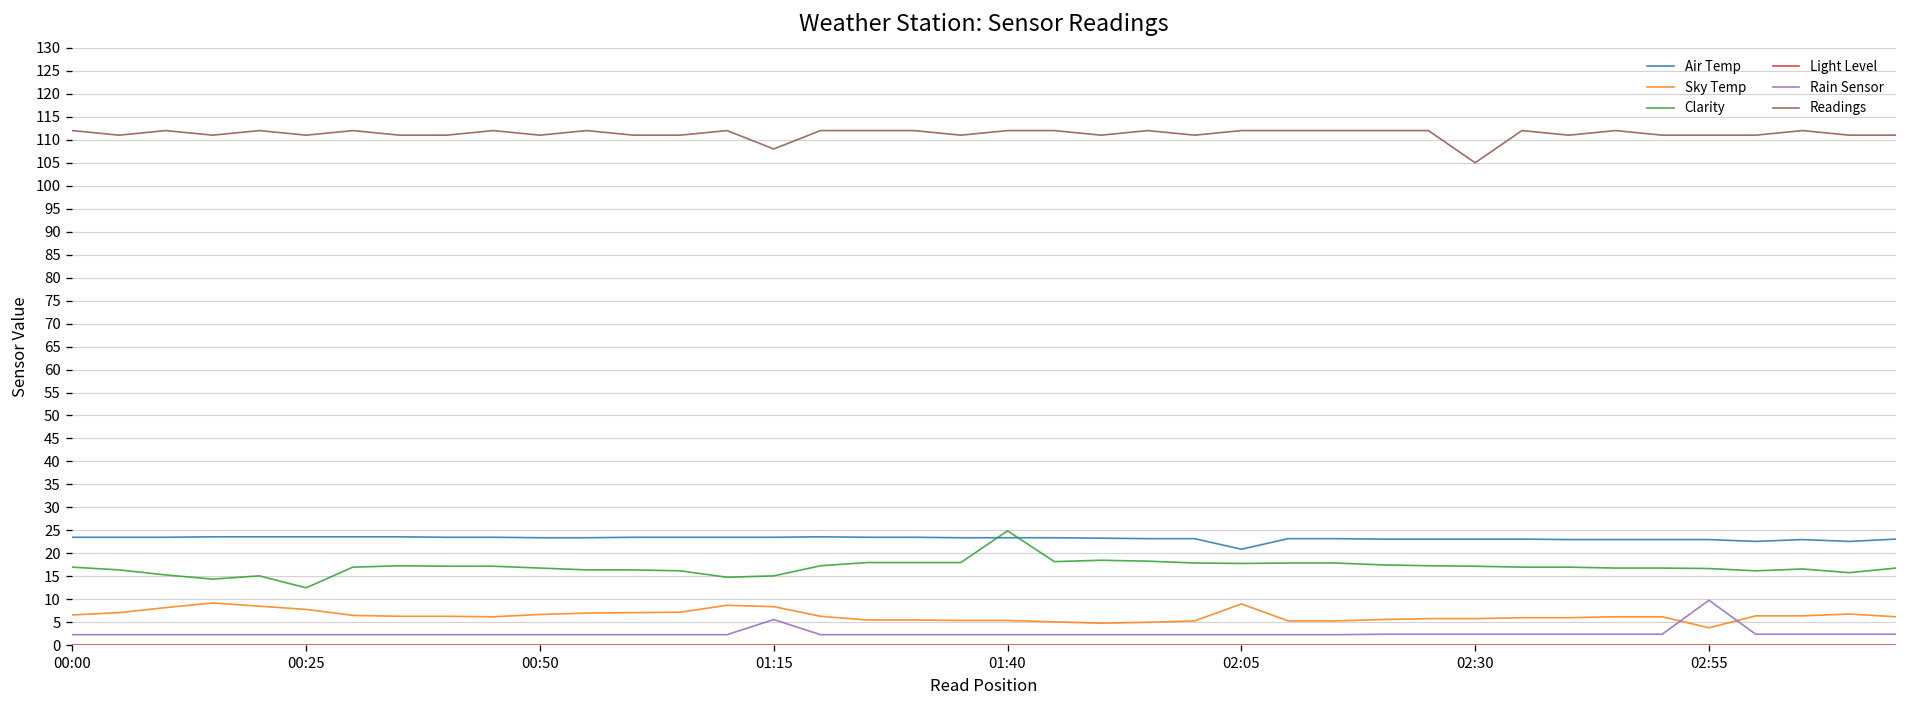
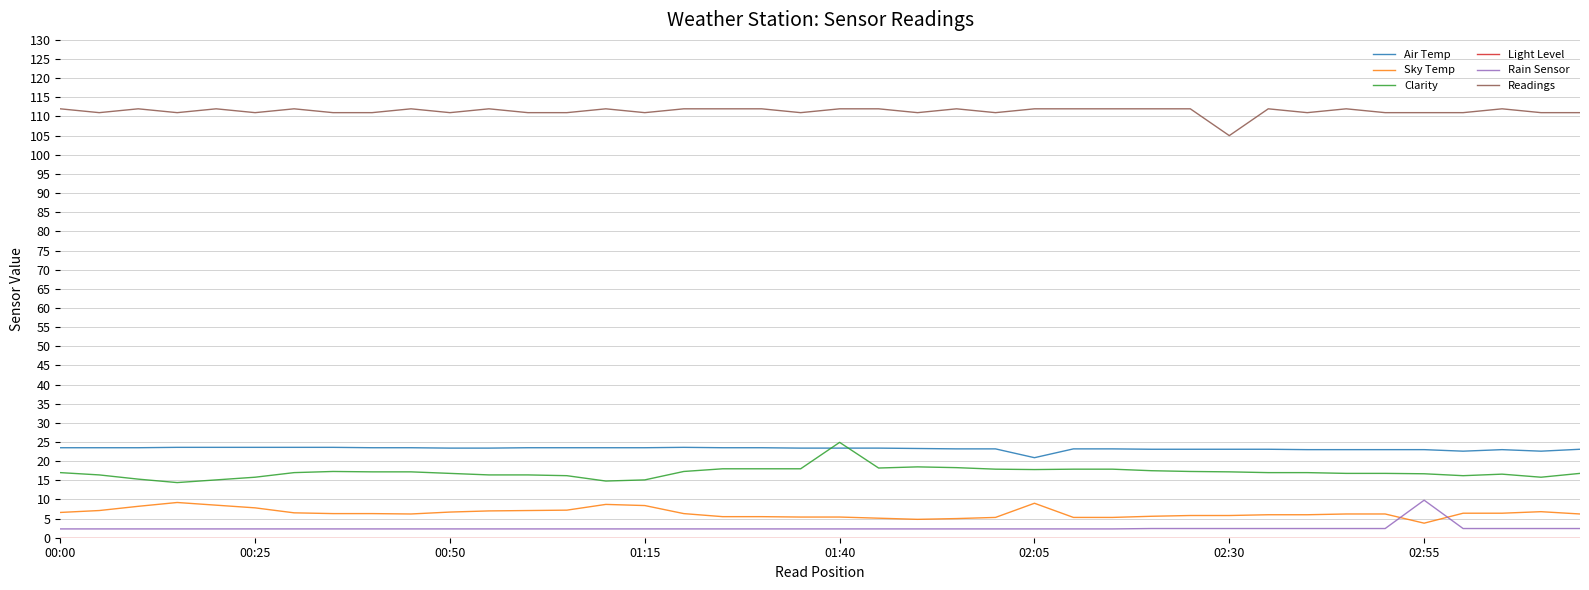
Clarity, 00:25: 13 -> 16
Rain Sensor, 01:15: 6 -> 2
Readings, 01:15: 108 -> 111
